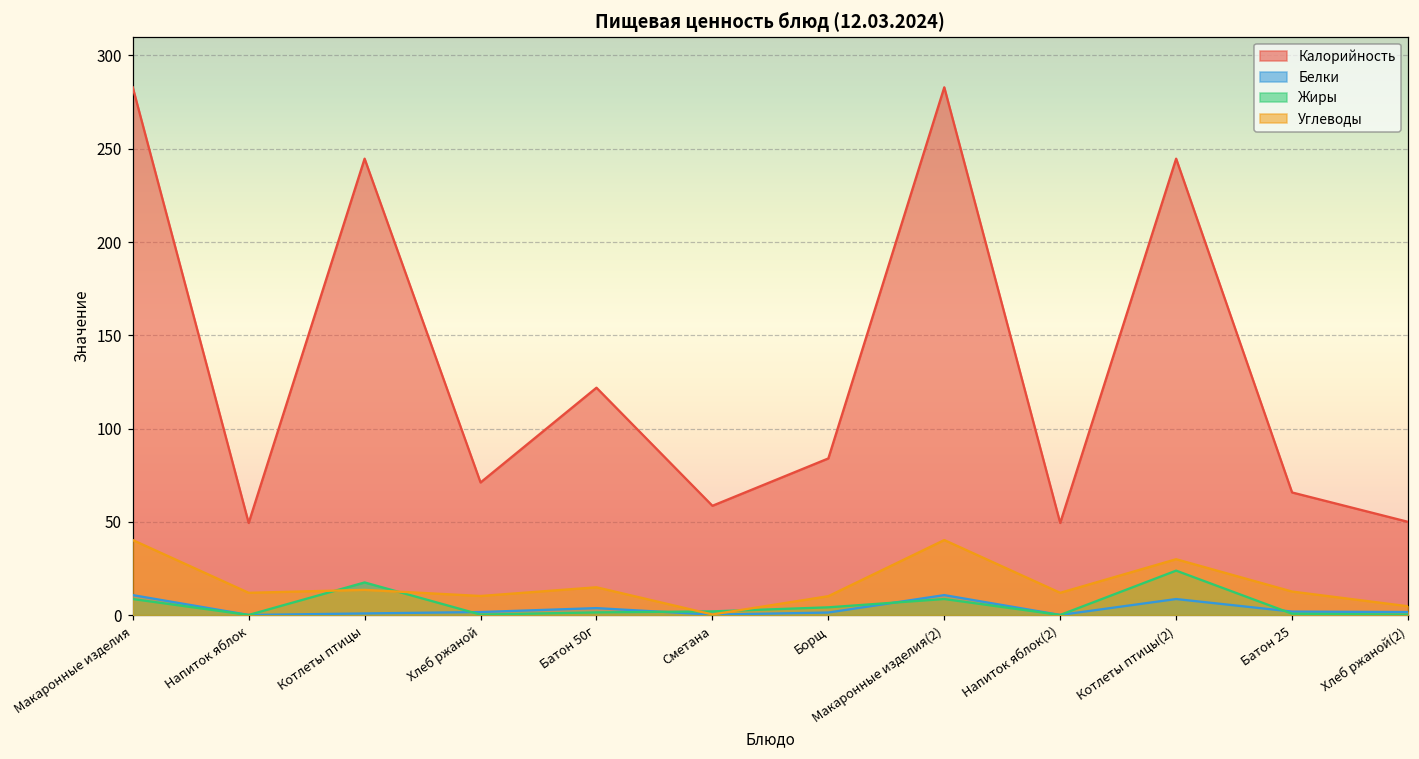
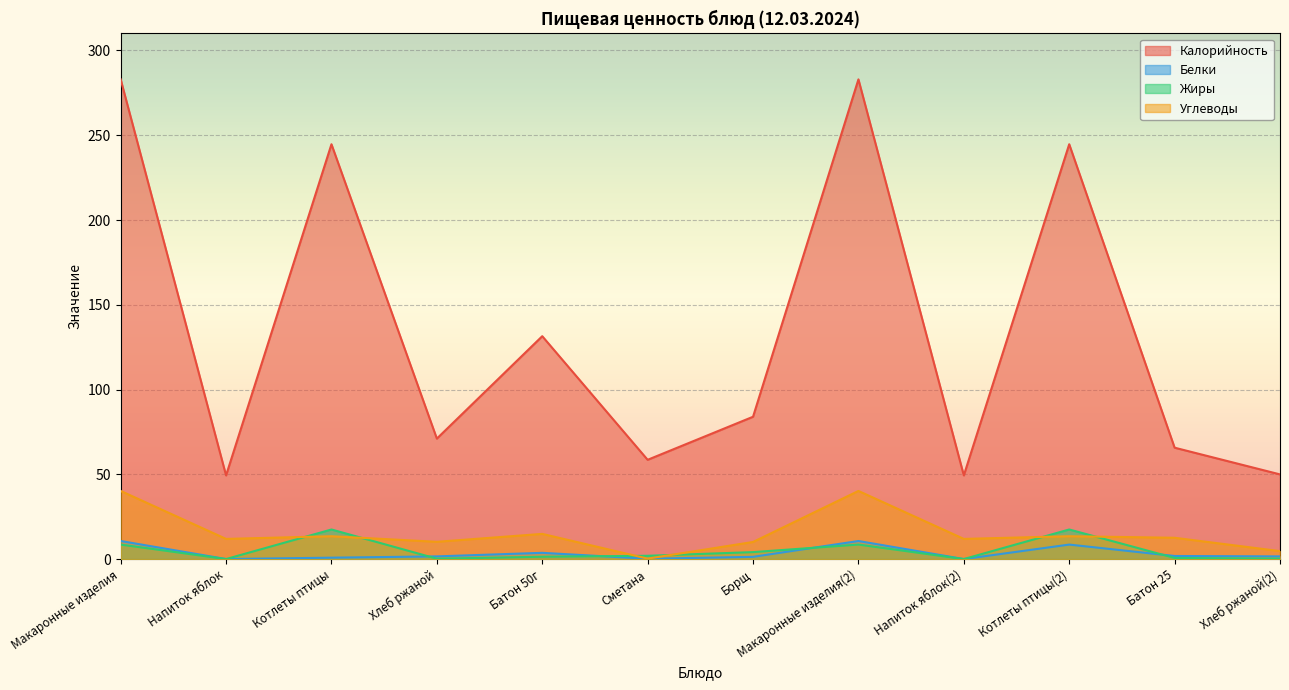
Калорийность, Батон 50г: 122 -> 132
Жиры, Котлеты птицы(2): 24 -> 18
Углеводы, Котлеты птицы(2): 30 -> 14
